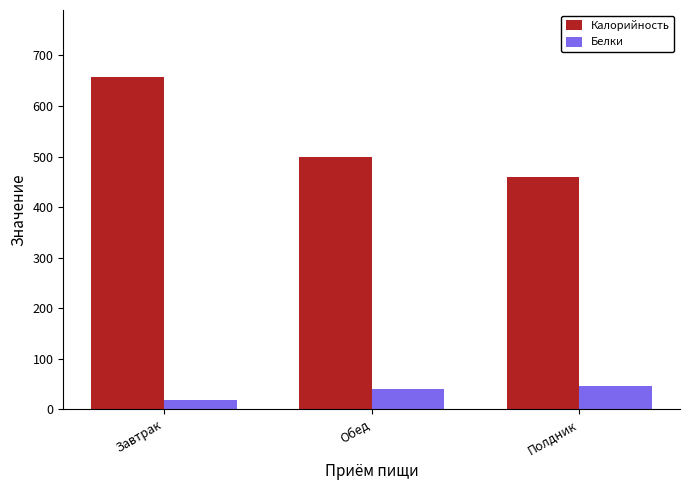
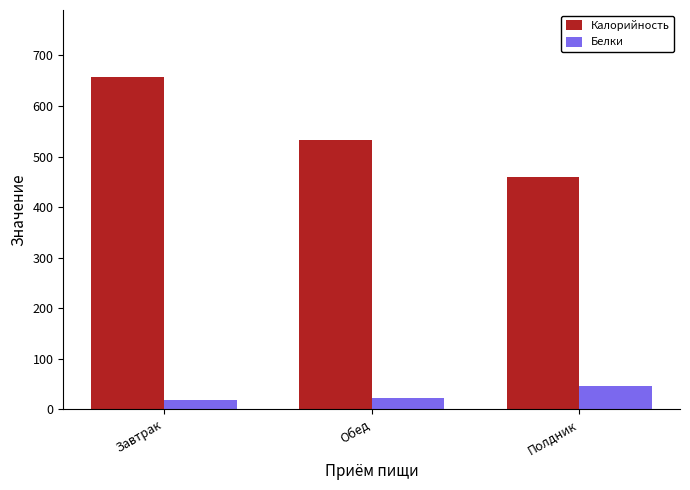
Калорийность, Обед: 500 -> 530
Белки, Обед: 40 -> 20
